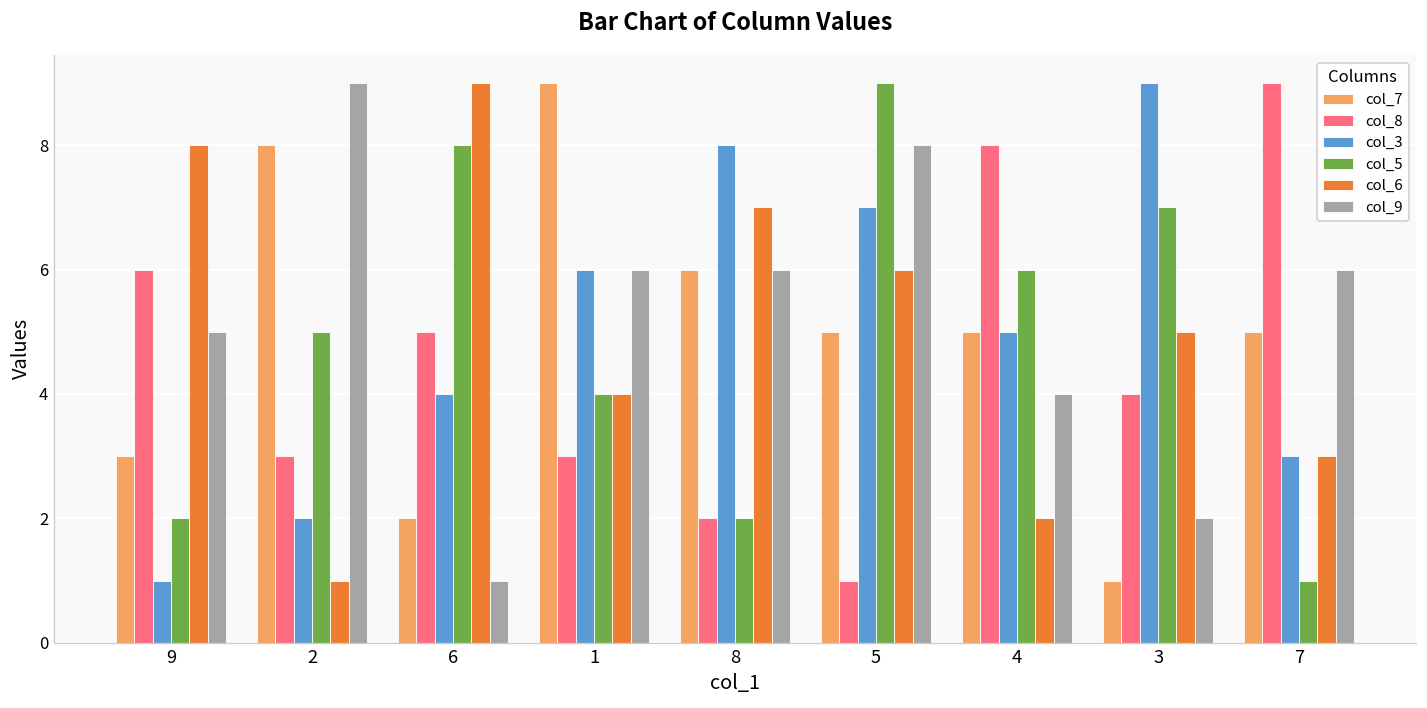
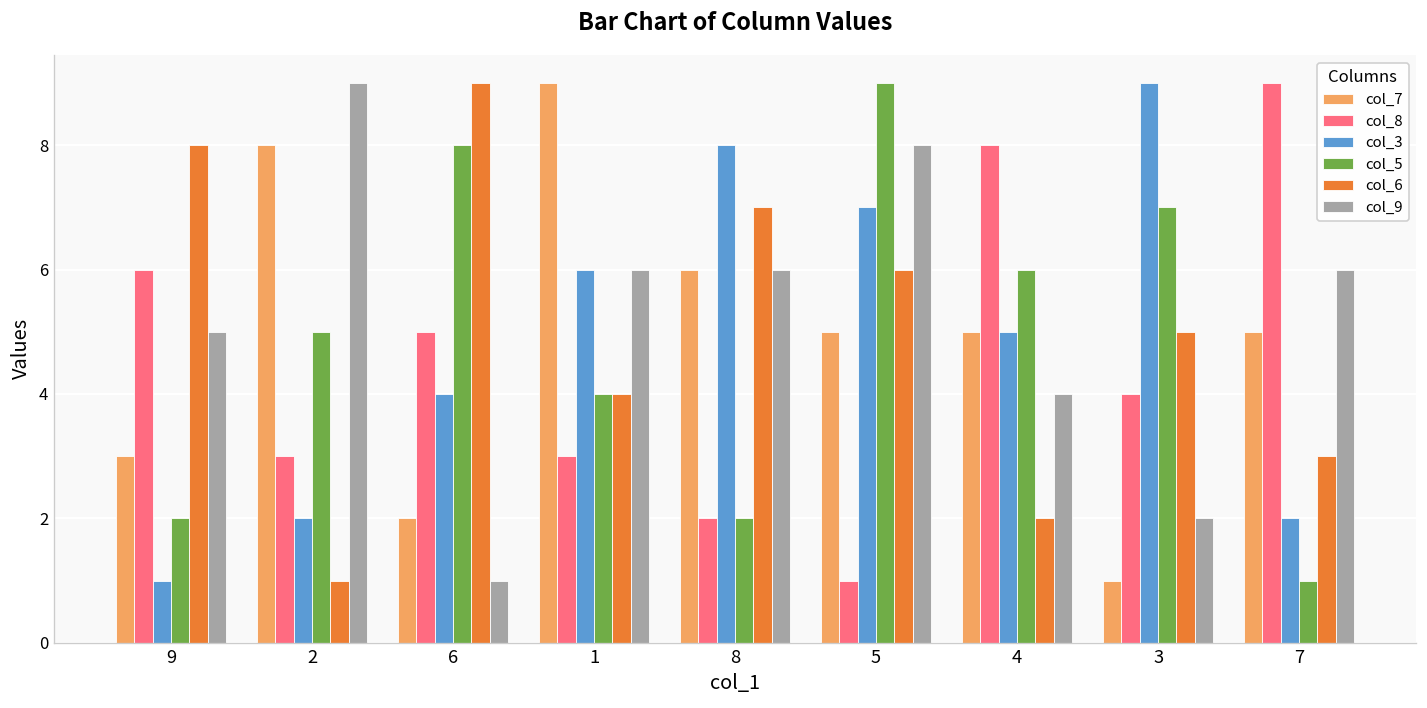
col_3, 7: 3 -> 2
